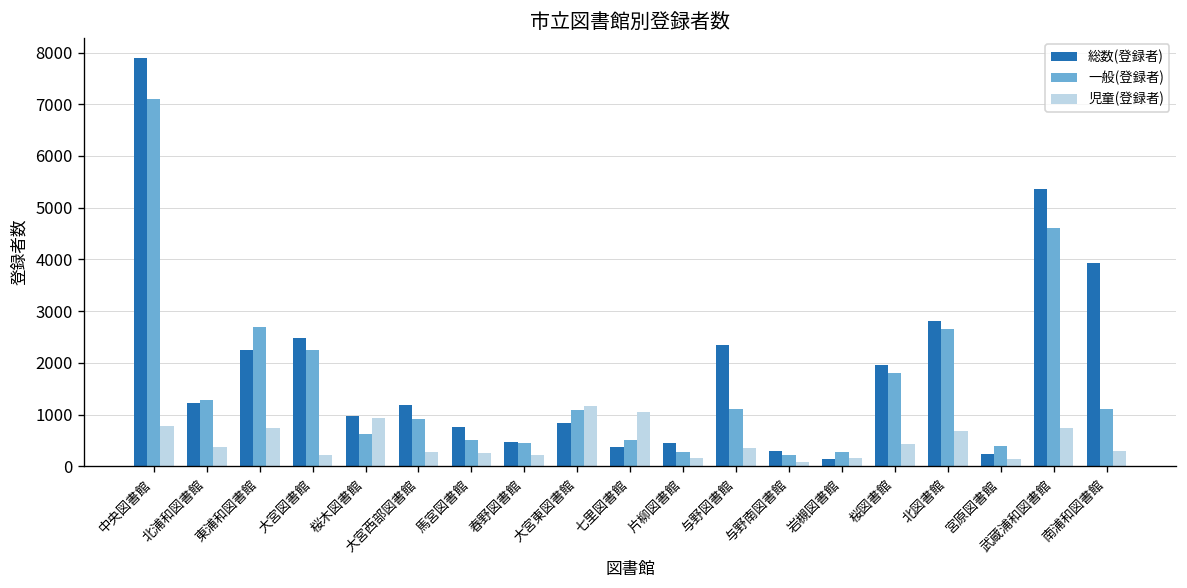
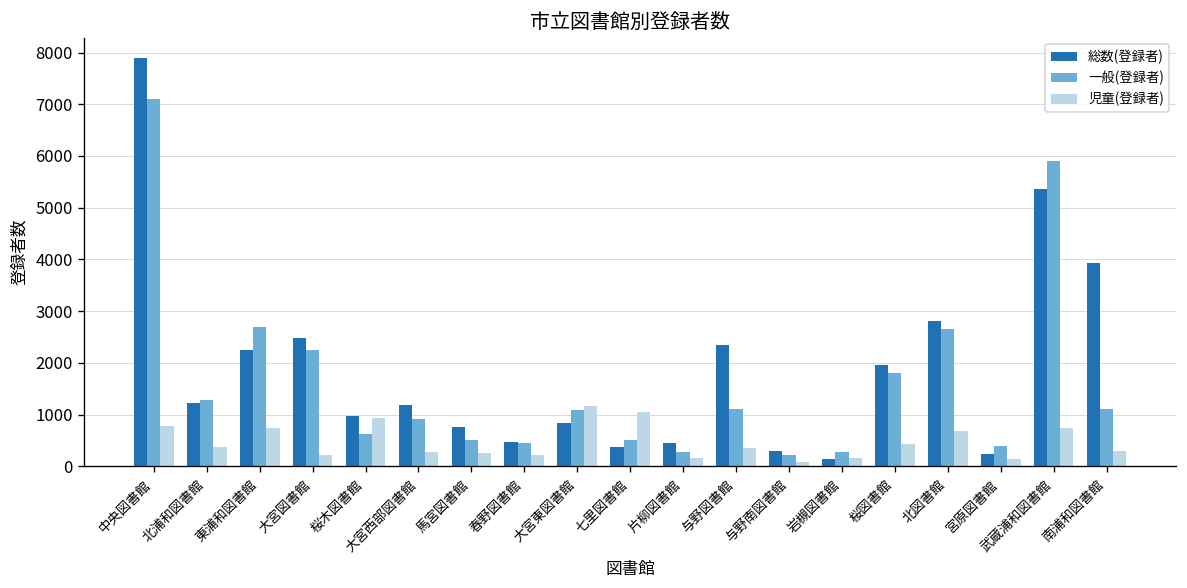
一般(登録者), 武蔵浦和図書館: 4600 -> 5900
